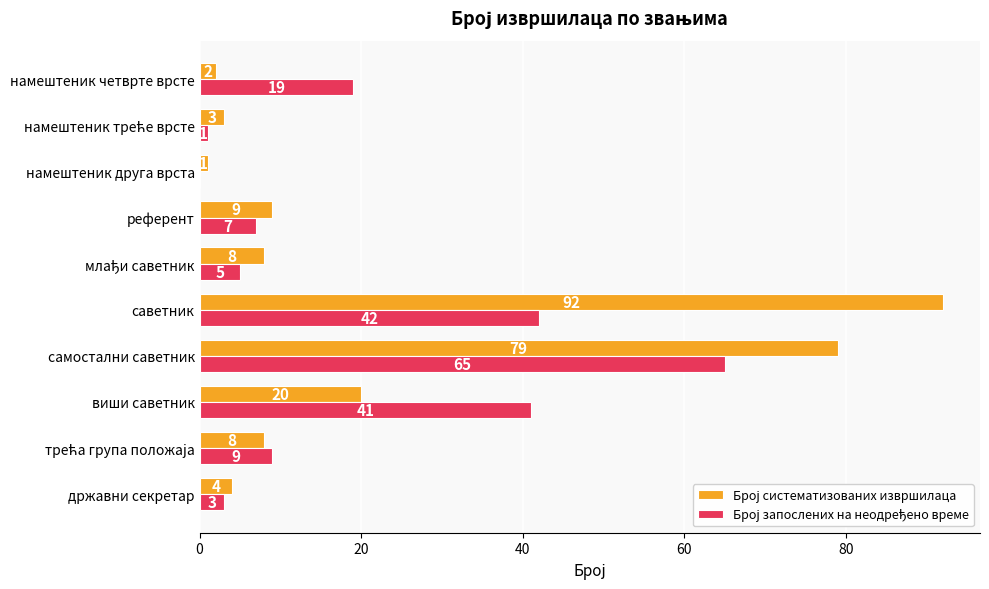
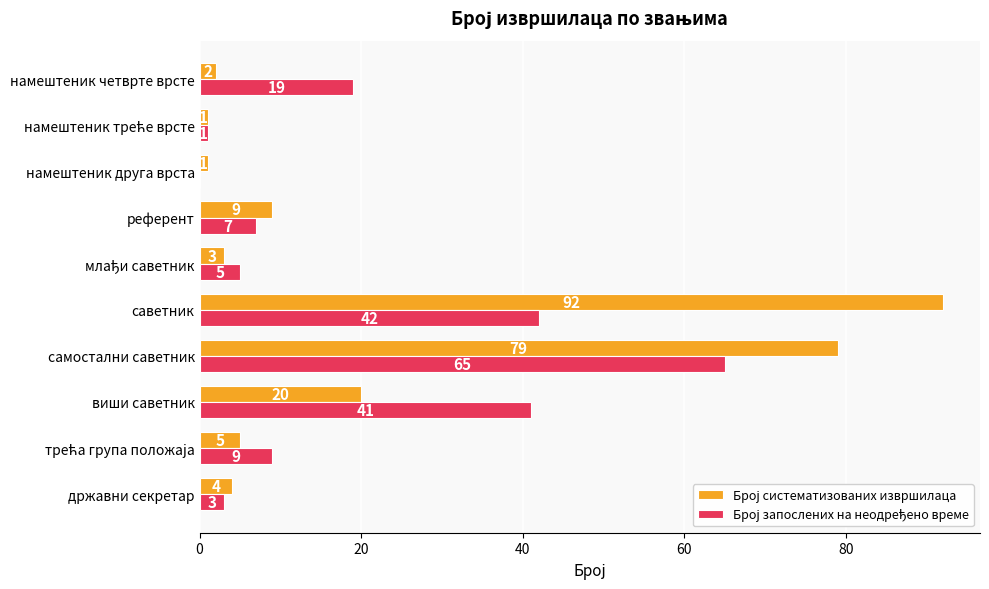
Број систематизованих извршилаца, намештеник треће врсте: 3 -> 1
Број систематизованих извршилаца, млађи саветник: 8 -> 3
Број систематизованих извршилаца, трећа група положаја: 8 -> 5
